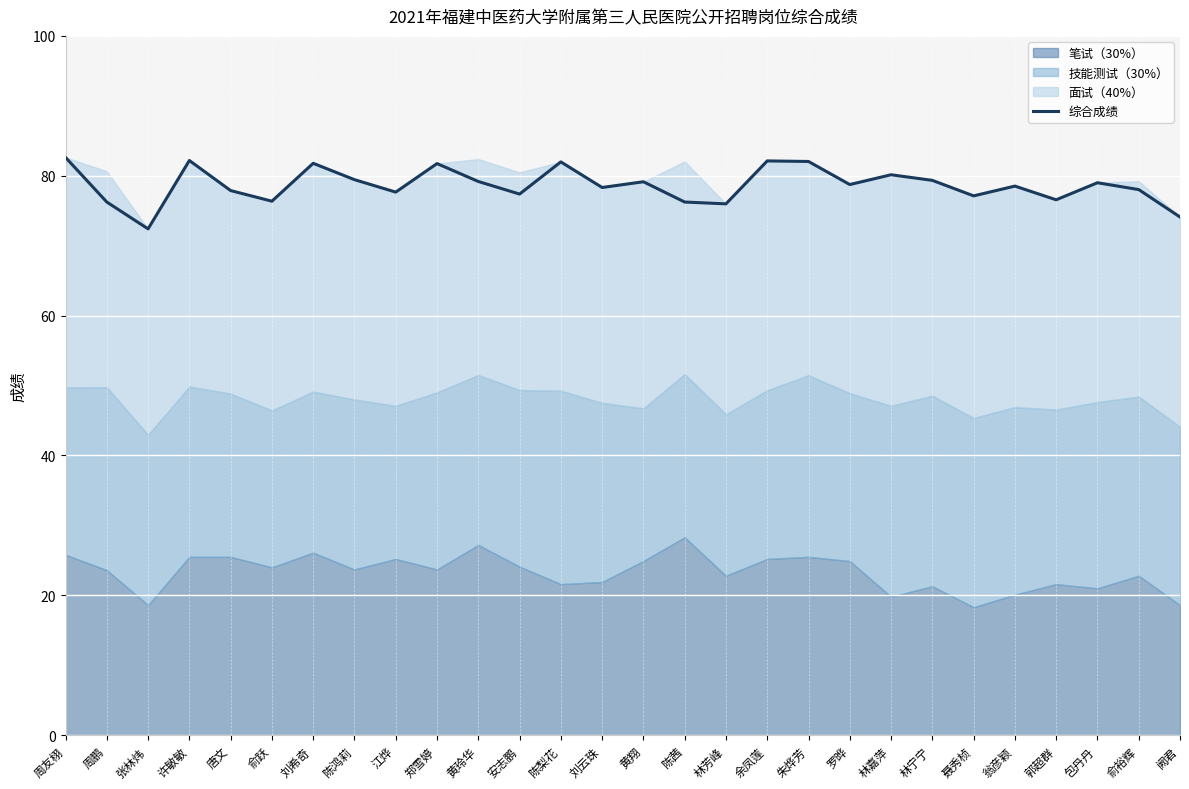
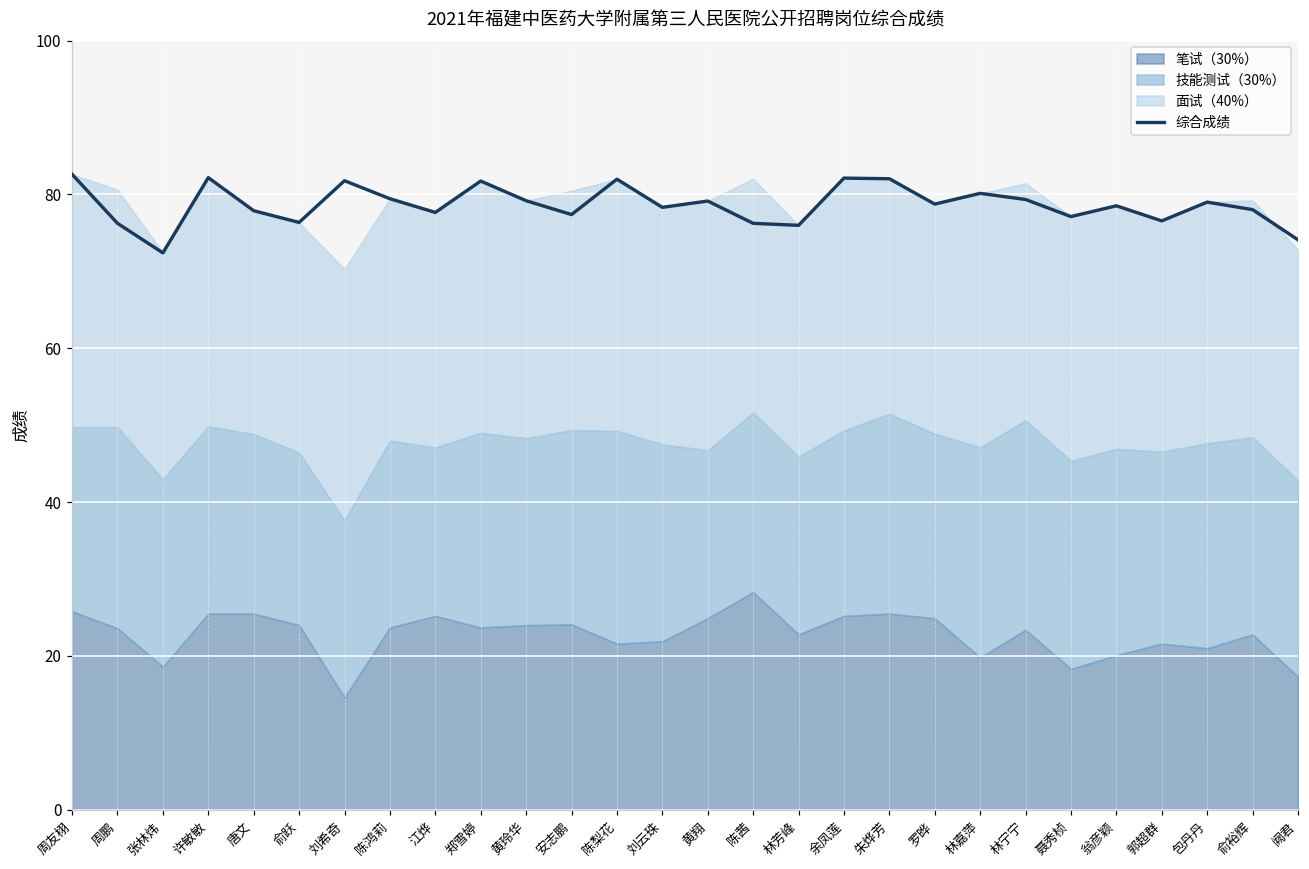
笔试（30%）, 刘希奇: 26 -> 15
笔试（30%）, 黄玲华: 27 -> 24
笔试（30%）, 林宁宁: 21 -> 23
笔试（30%）, 阙君: 19 -> 17
